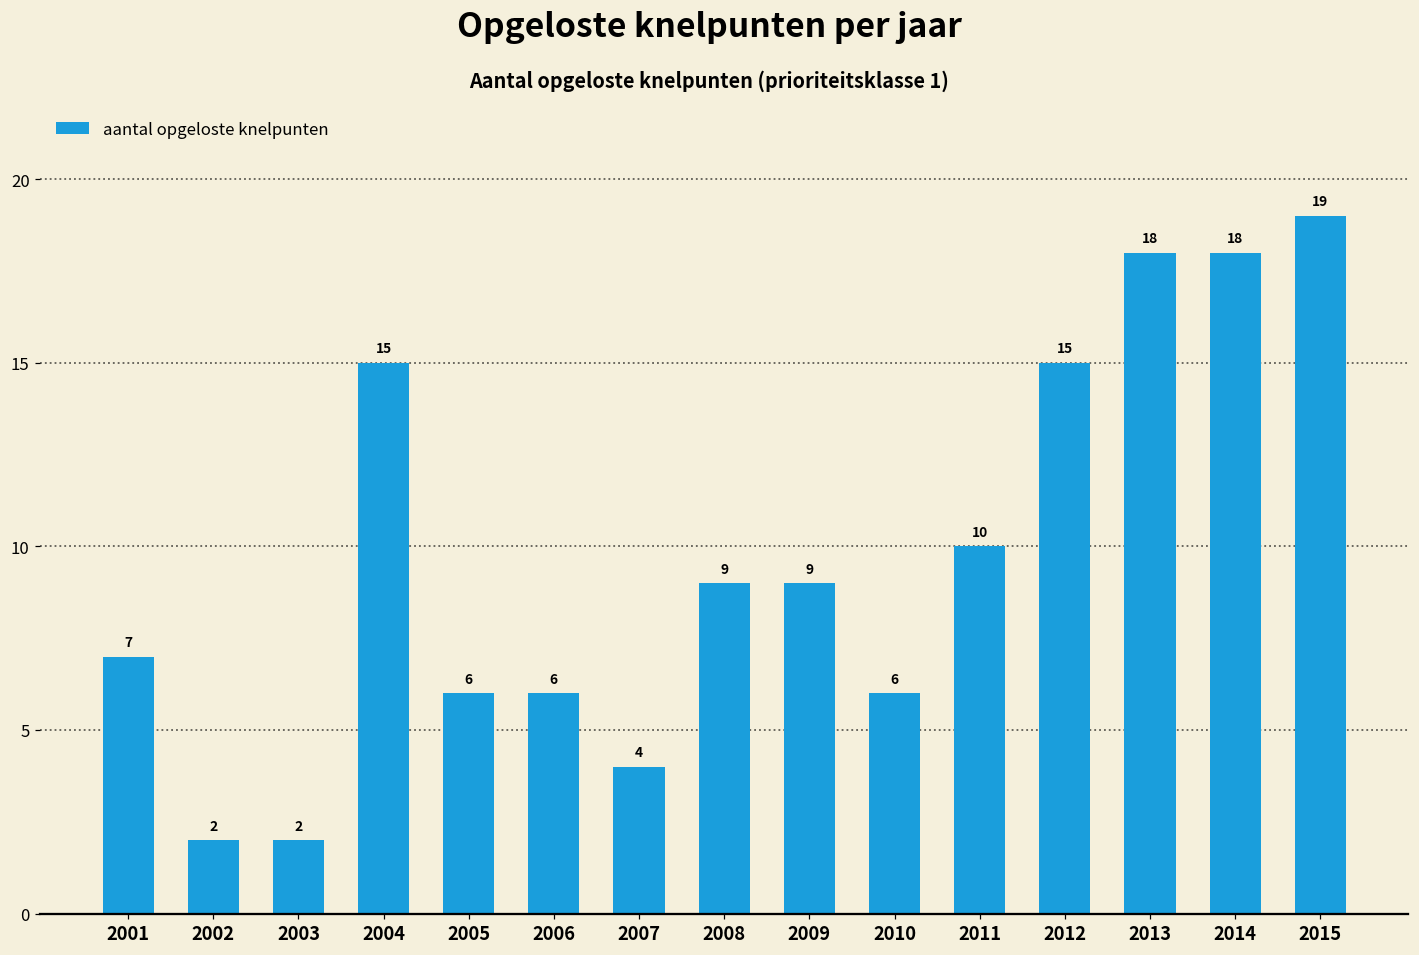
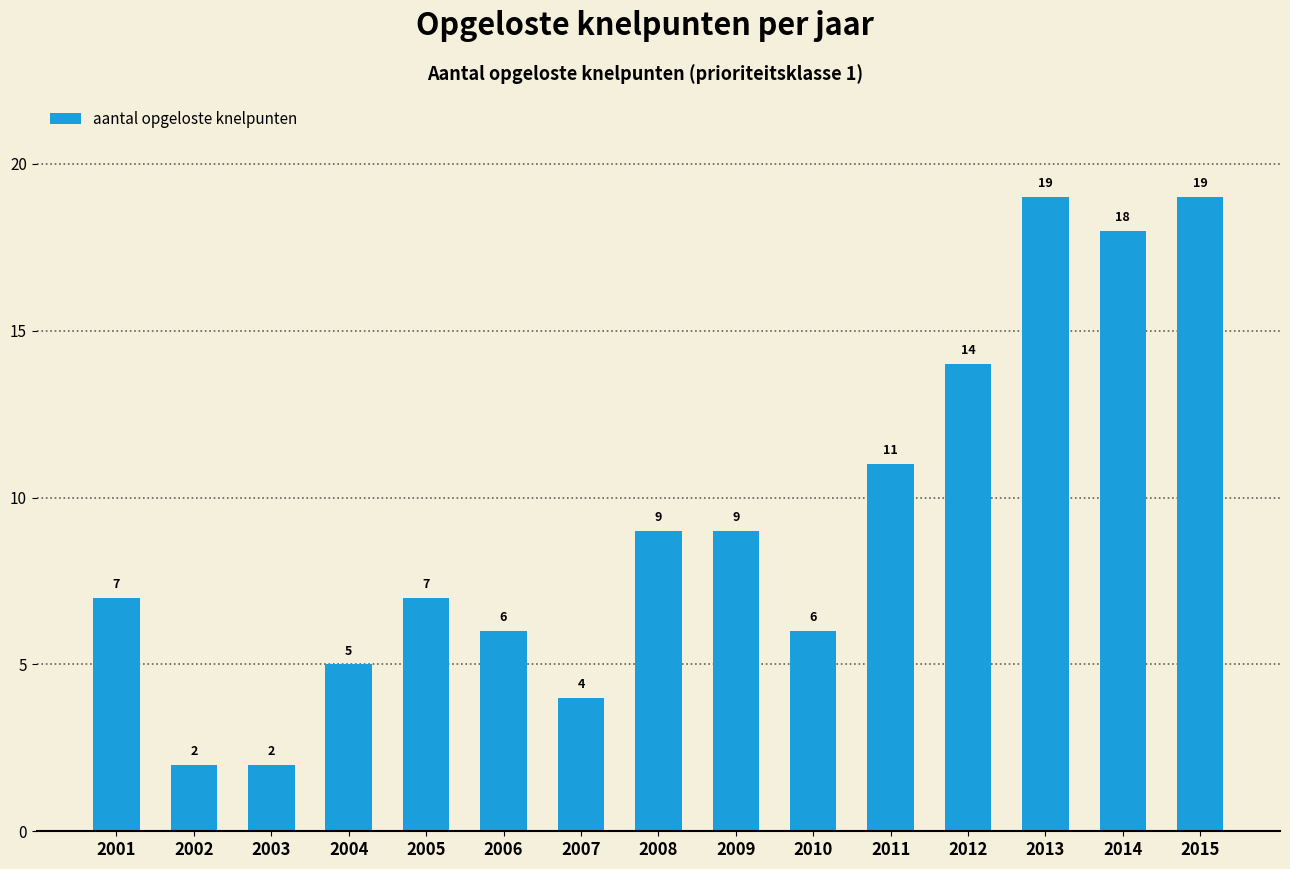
2004: 15 -> 5
2005: 6 -> 7
2011: 10 -> 11
2012: 15 -> 14
2013: 18 -> 19
